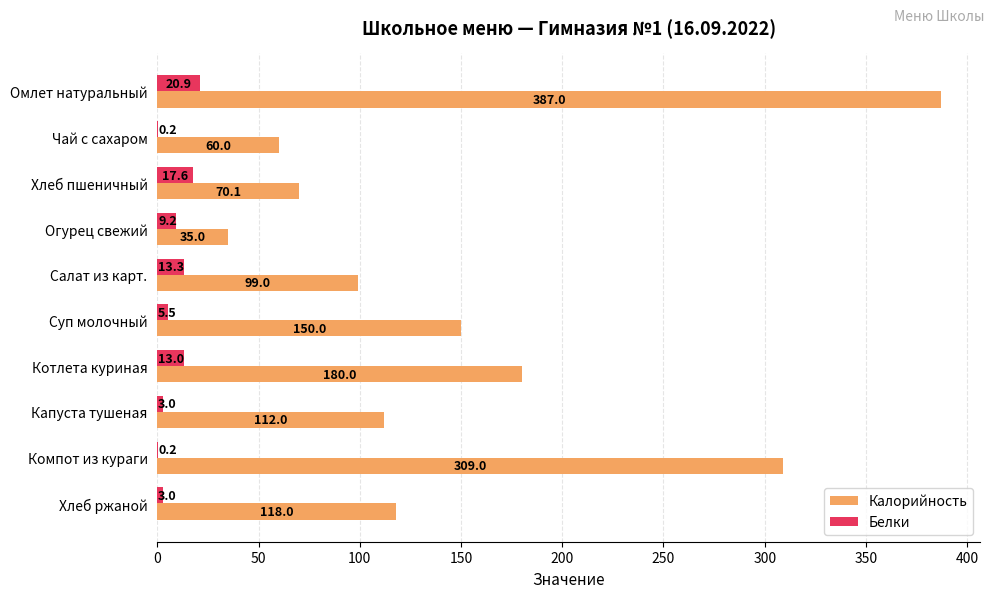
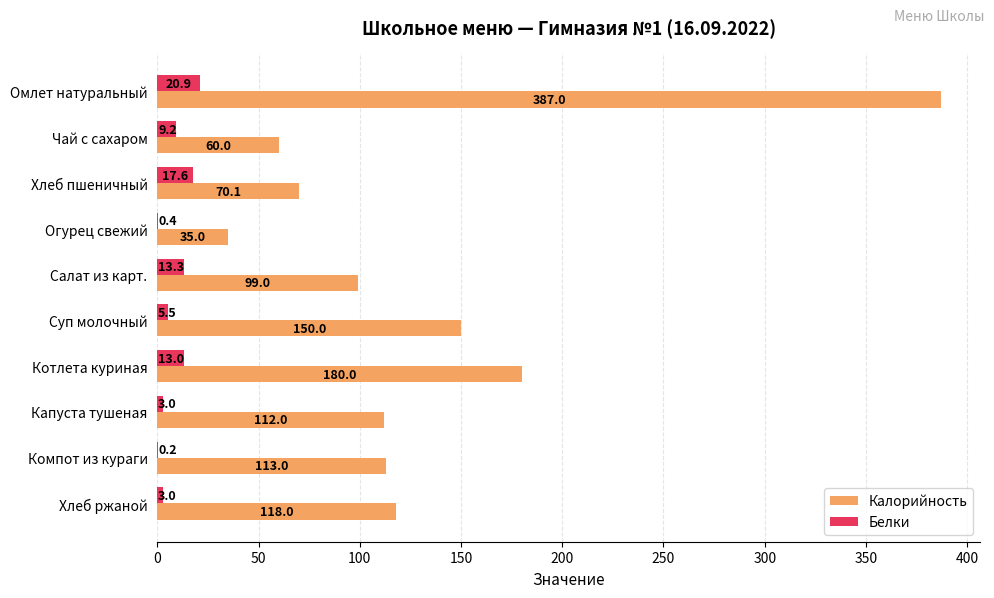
Белки, Чай с сахаром: 0.2 -> 9.2
Белки, Огурец свежий: 9.2 -> 0.4
Калорийность, Компот из кураги: 309.0 -> 113.0
